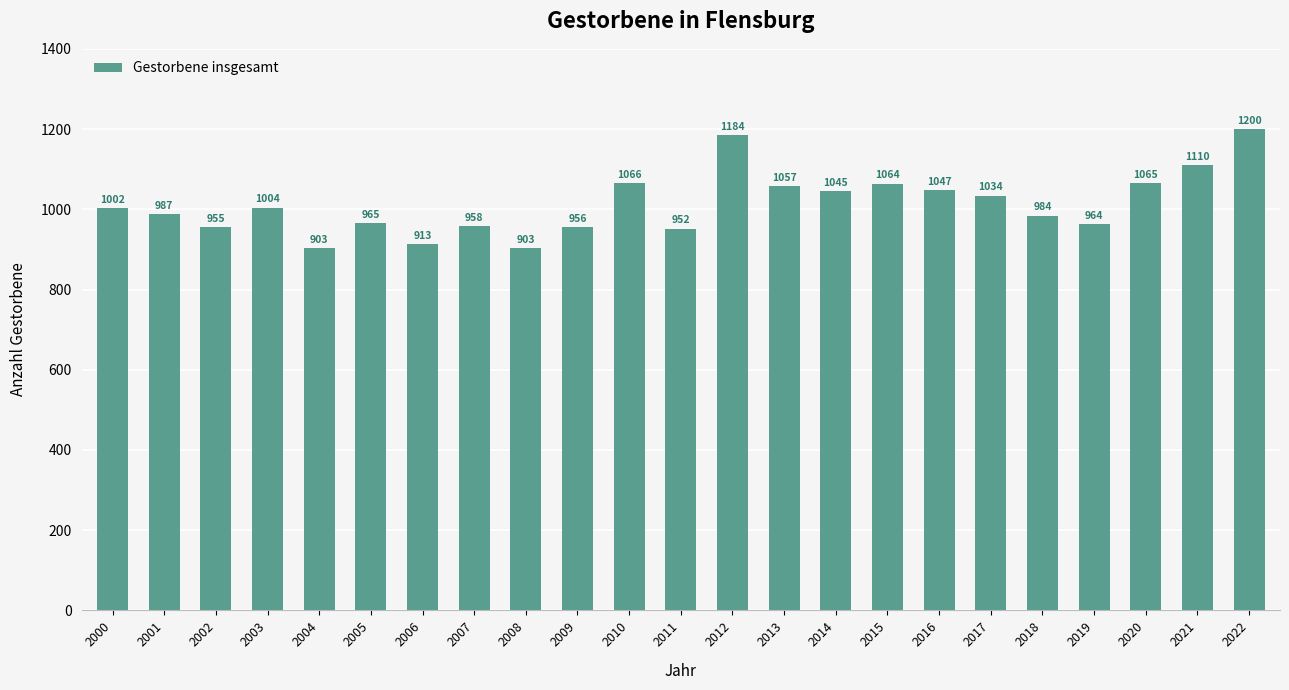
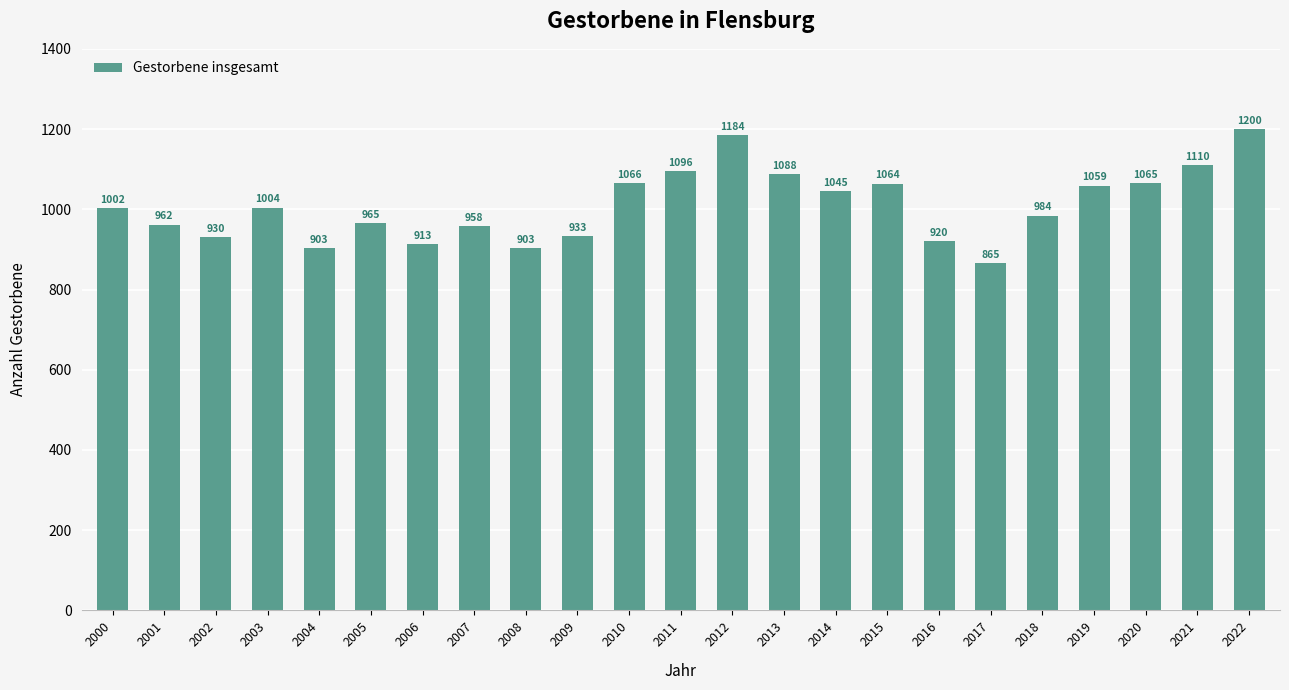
2001: 987 -> 962
2002: 955 -> 930
2009: 956 -> 933
2011: 952 -> 1096
2013: 1057 -> 1088
2016: 1047 -> 920
2017: 1034 -> 865
2019: 964 -> 1059
